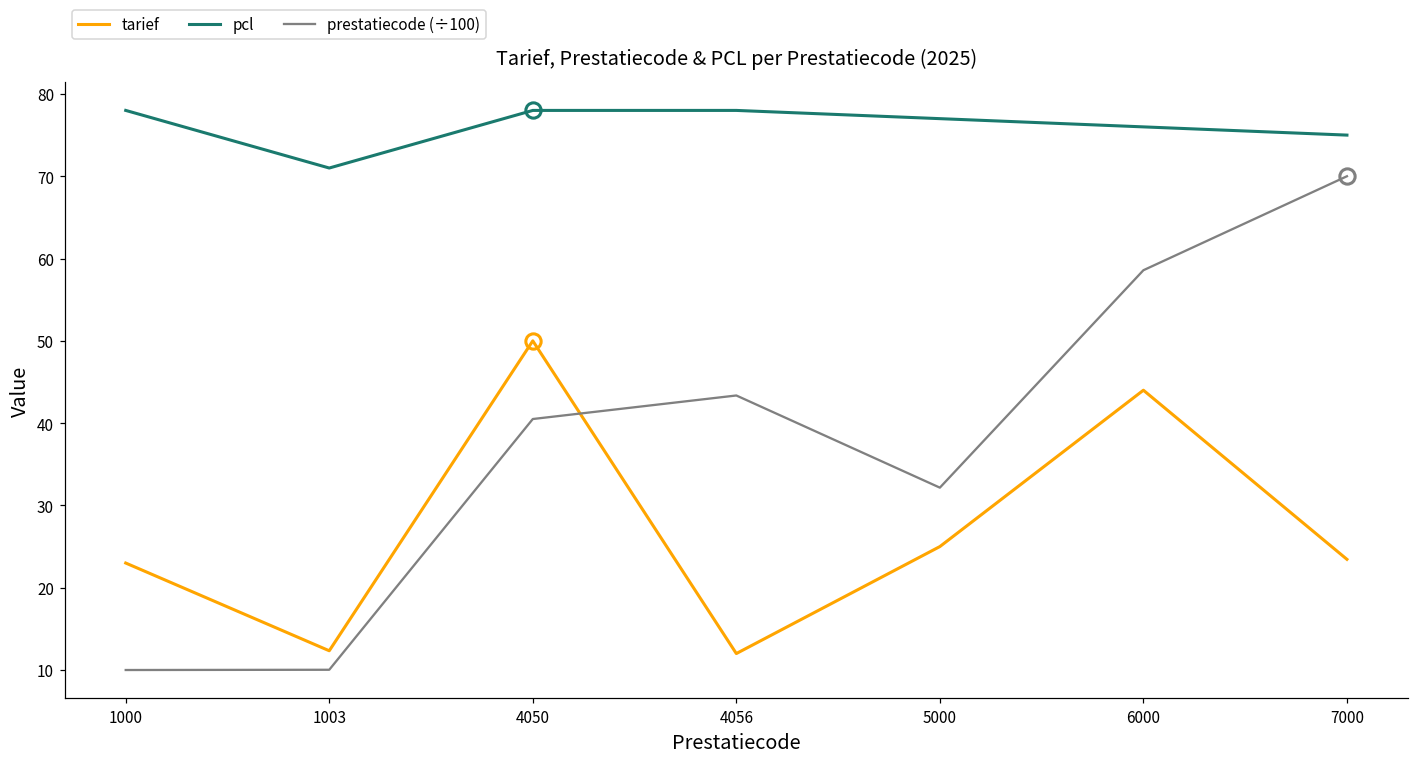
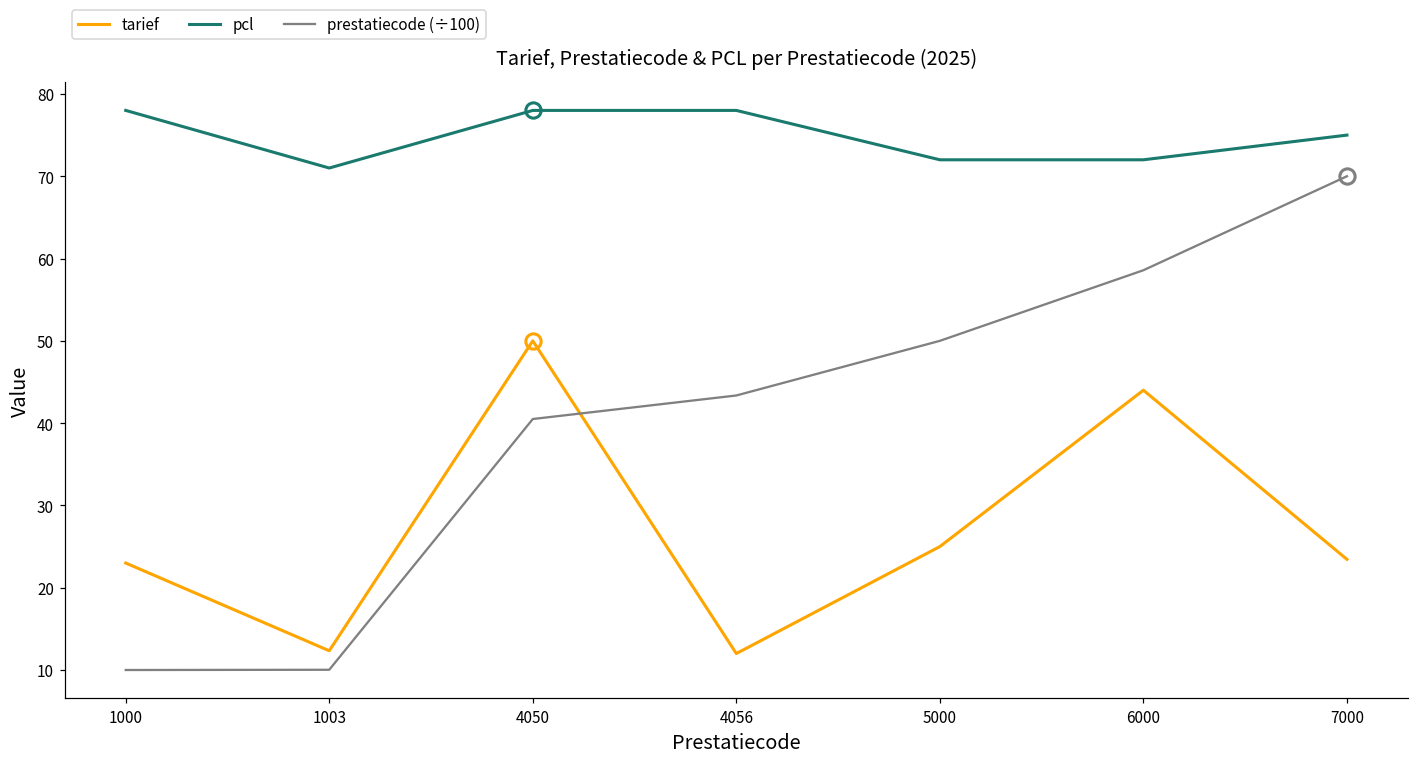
pcl, 5000: 77 -> 72
prestatiecode (÷100), 5000: 32 -> 50
pcl, 6000: 76 -> 72
